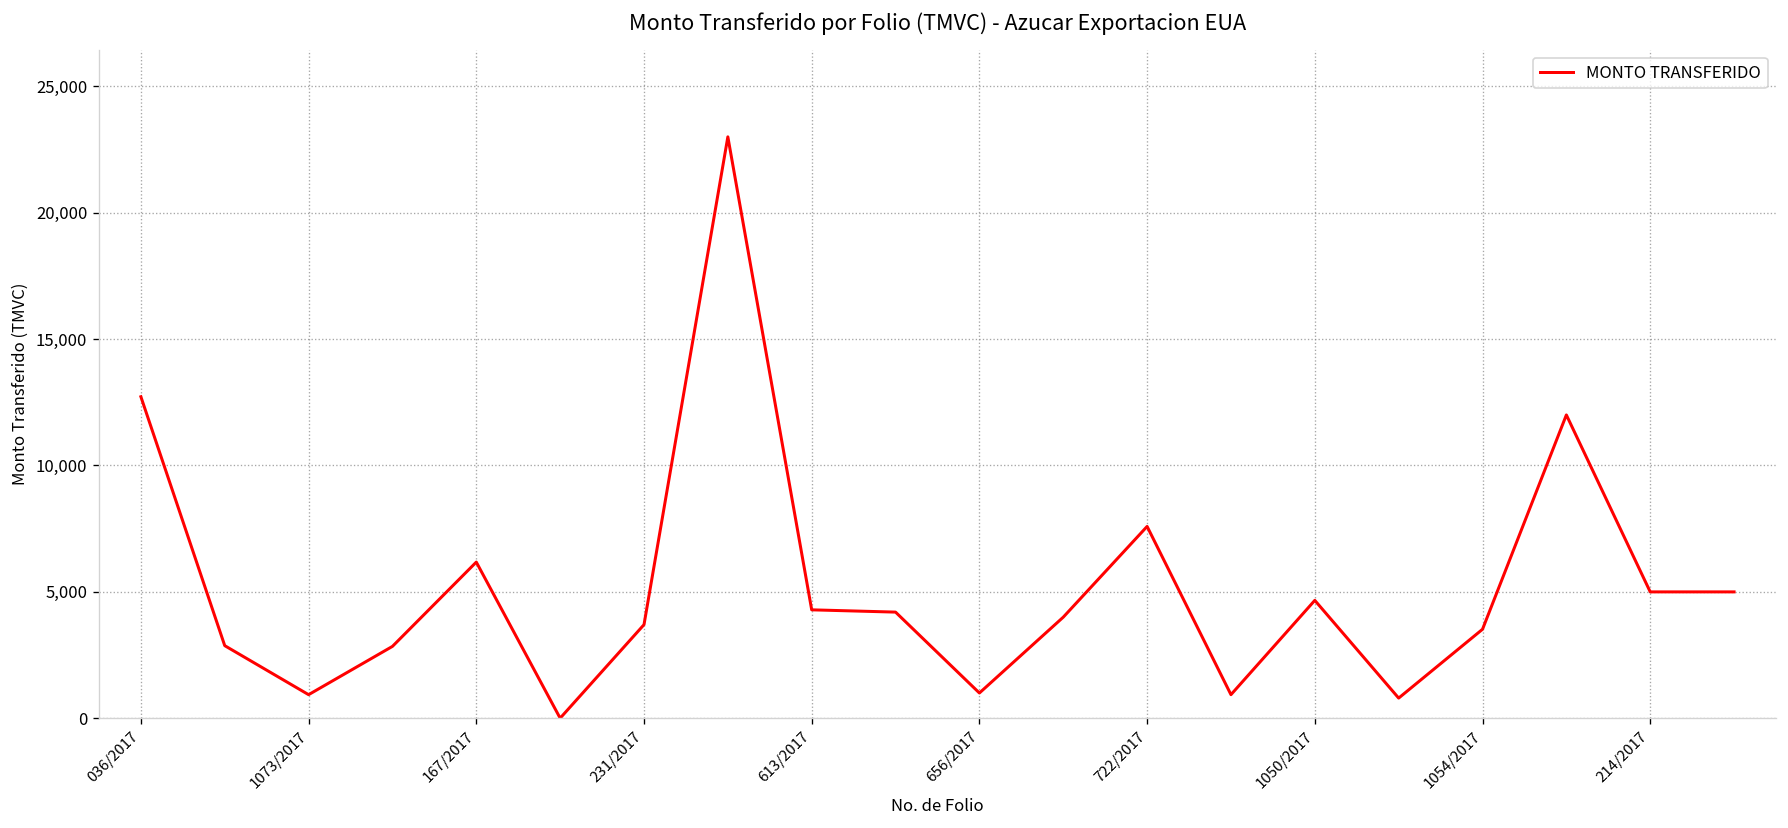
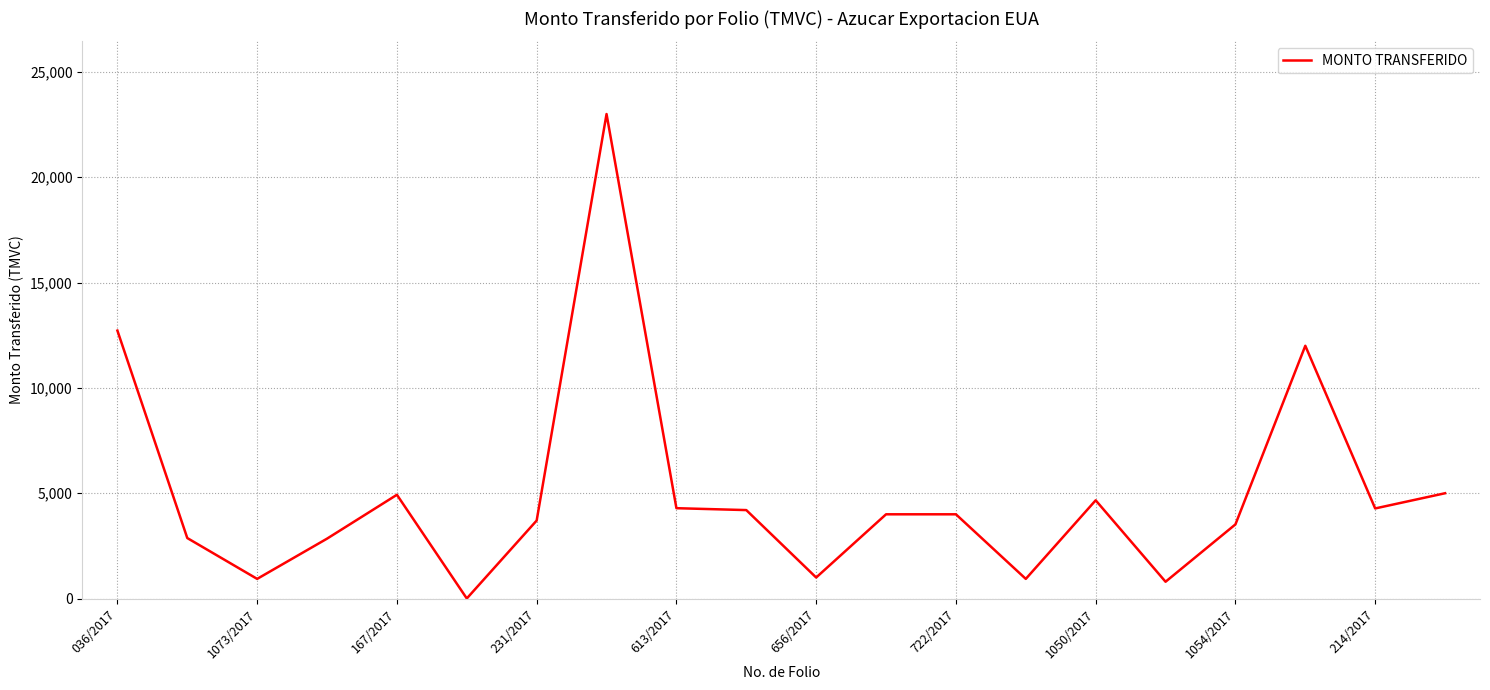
167/2017: 6,200 -> 4,900
722/2017: 7,600 -> 4,000
214/2017: 5,000 -> 4,300
